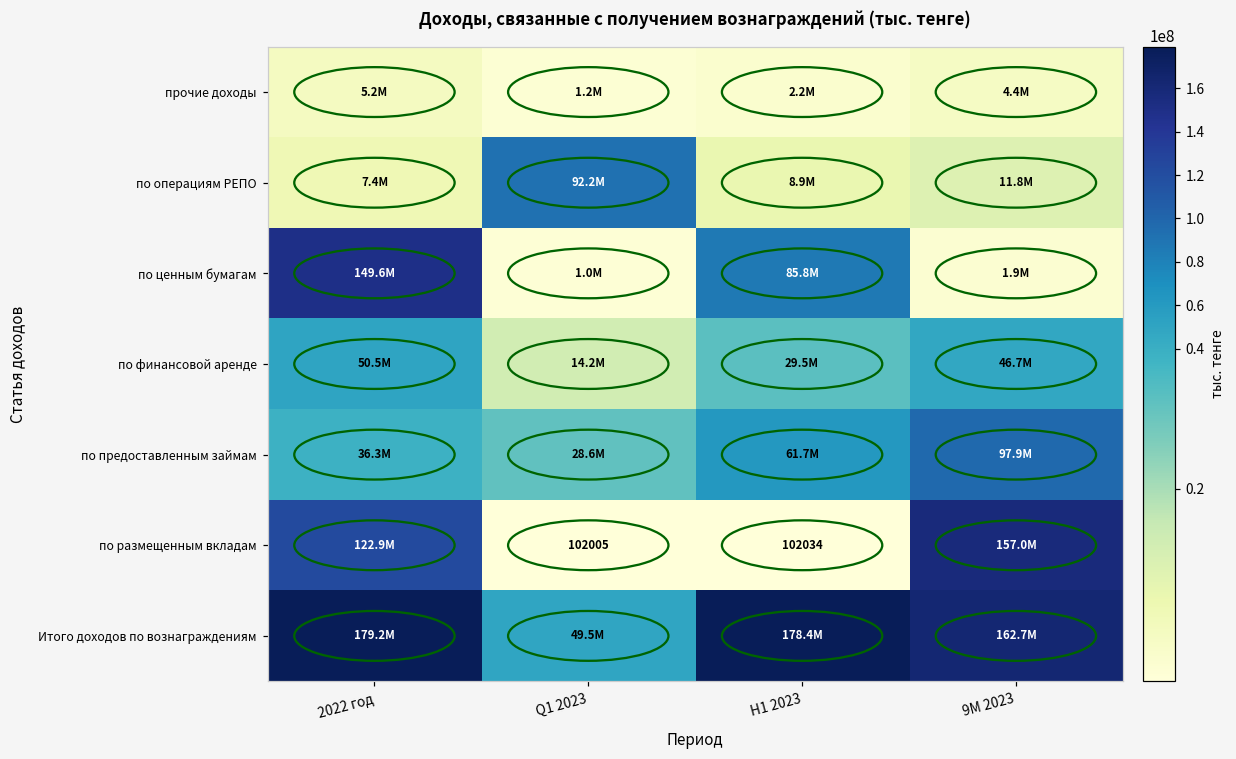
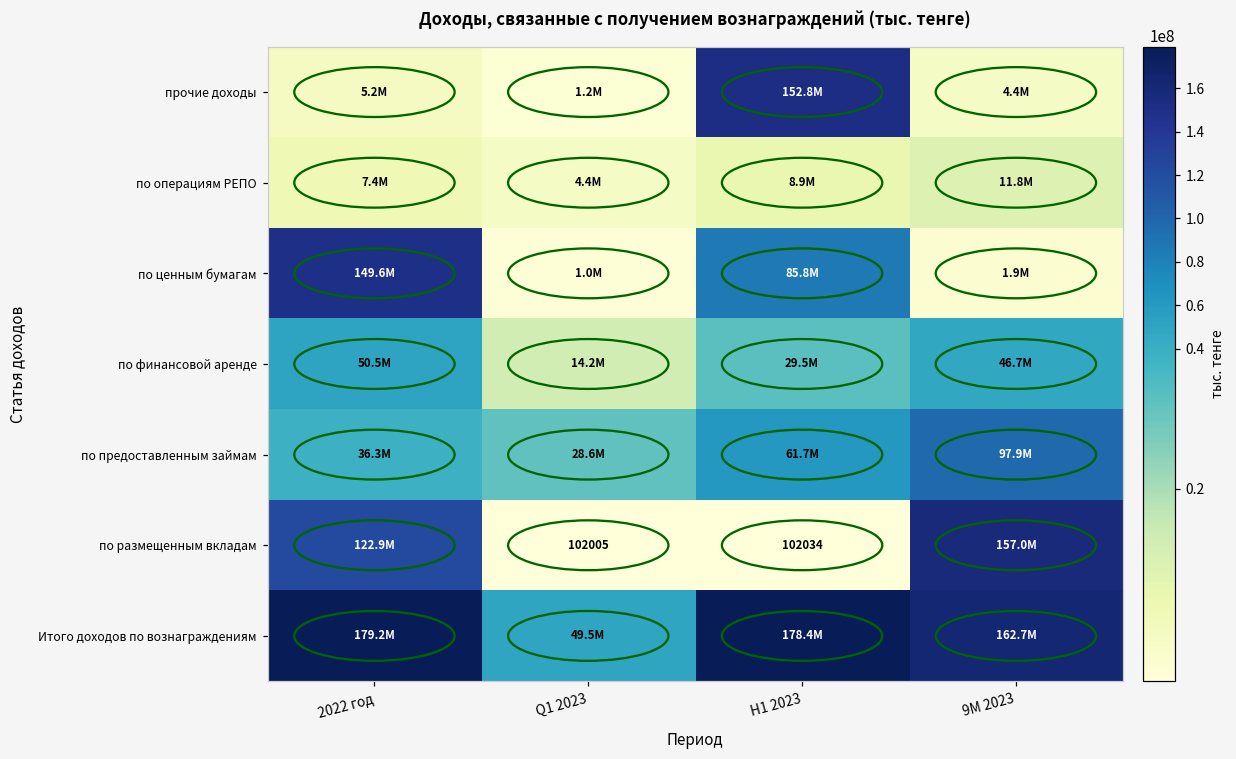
прочие доходы, H1 2023: 2.2M -> 152.8M
по операциям РЕПО, Q1 2023: 92.2M -> 4.4M
